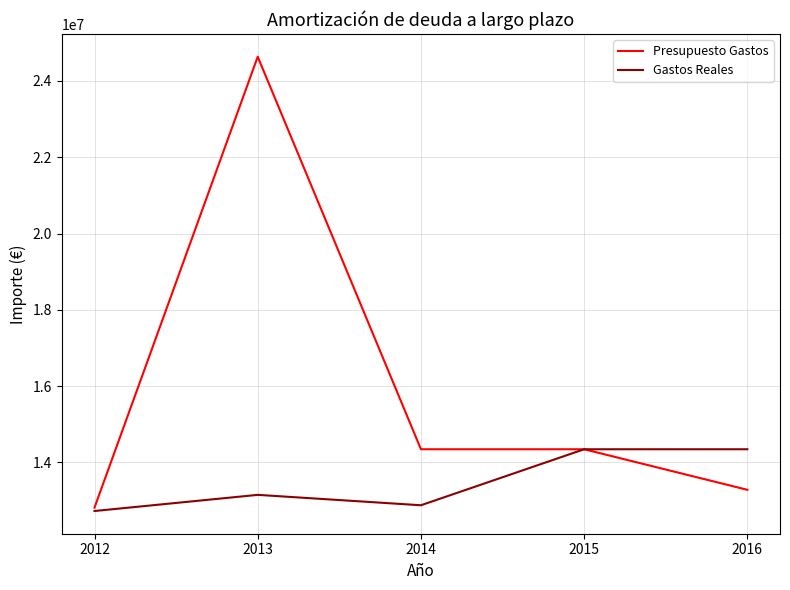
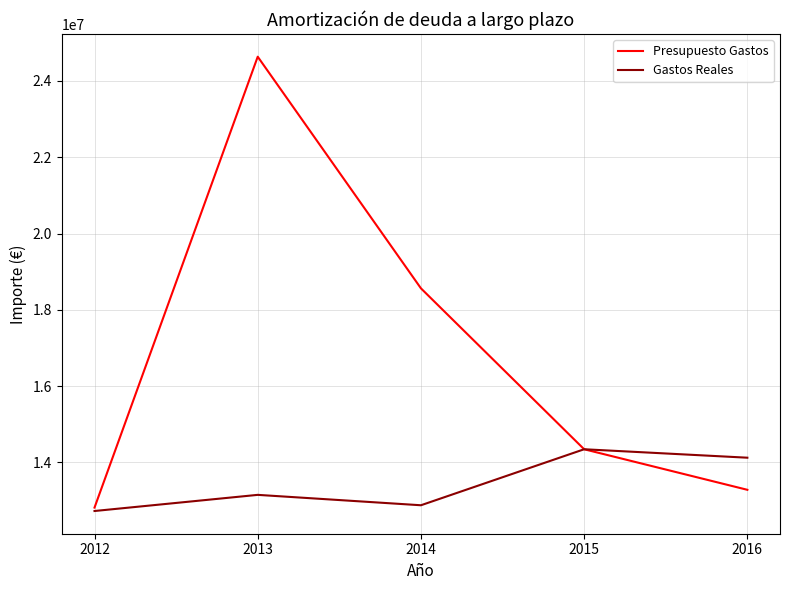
Presupuesto Gastos, 2014: 14300000 -> 18600000
Gastos Reales, 2016: 14300000 -> 14100000
